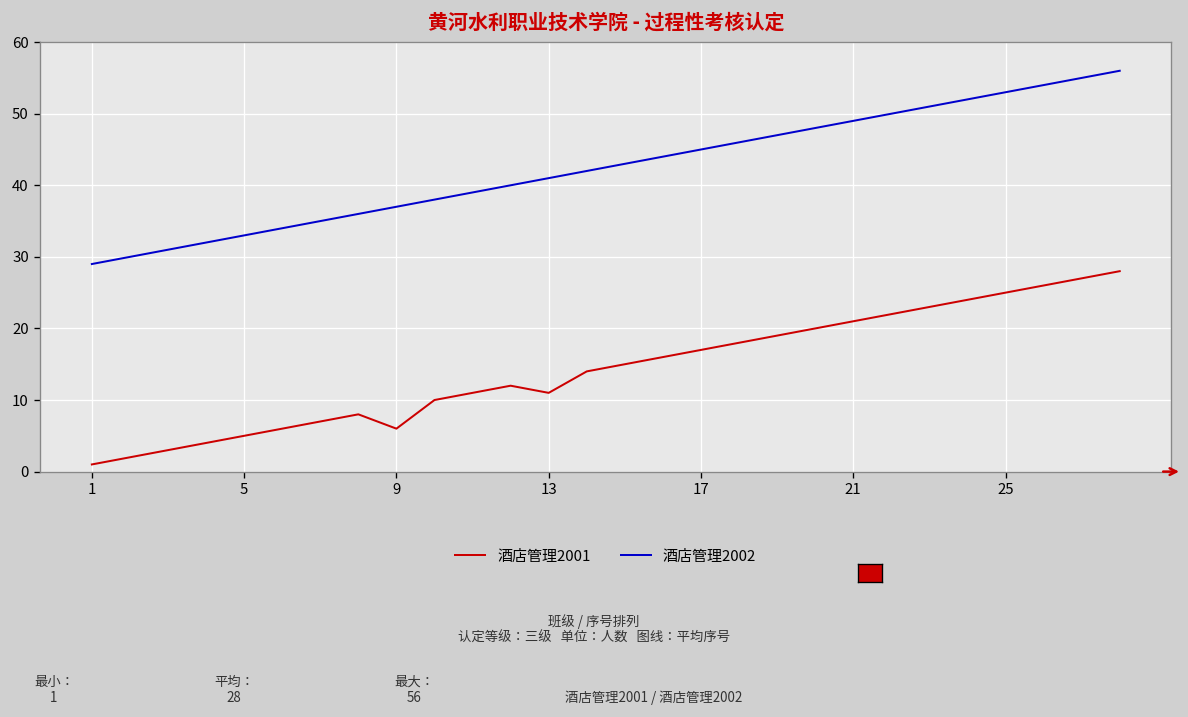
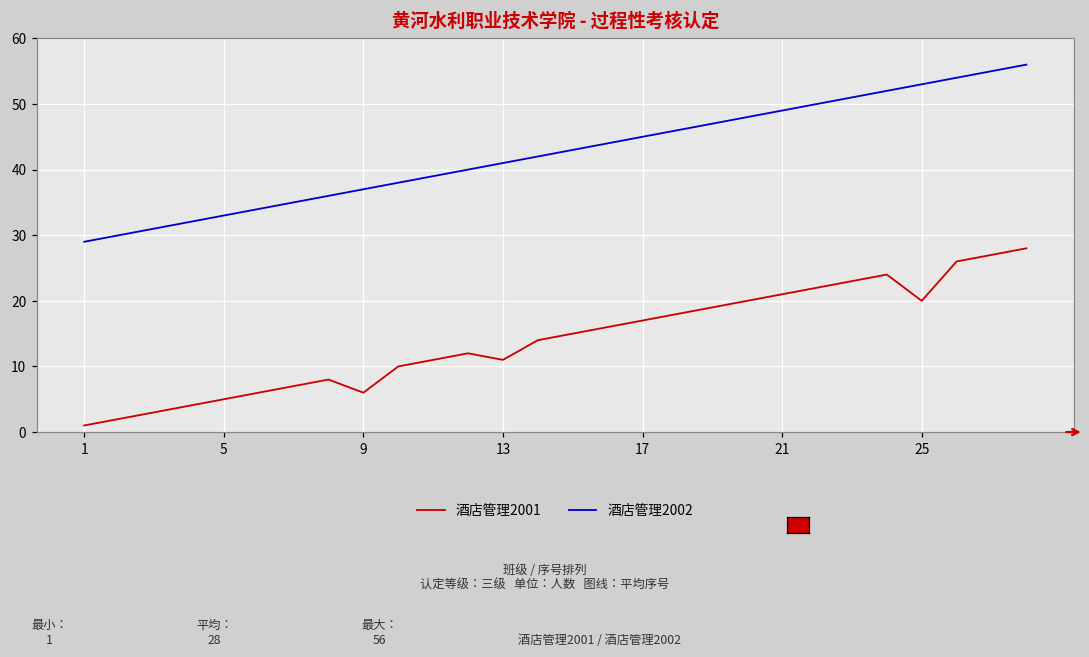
酒店管理2001, 25: 25 -> 20
